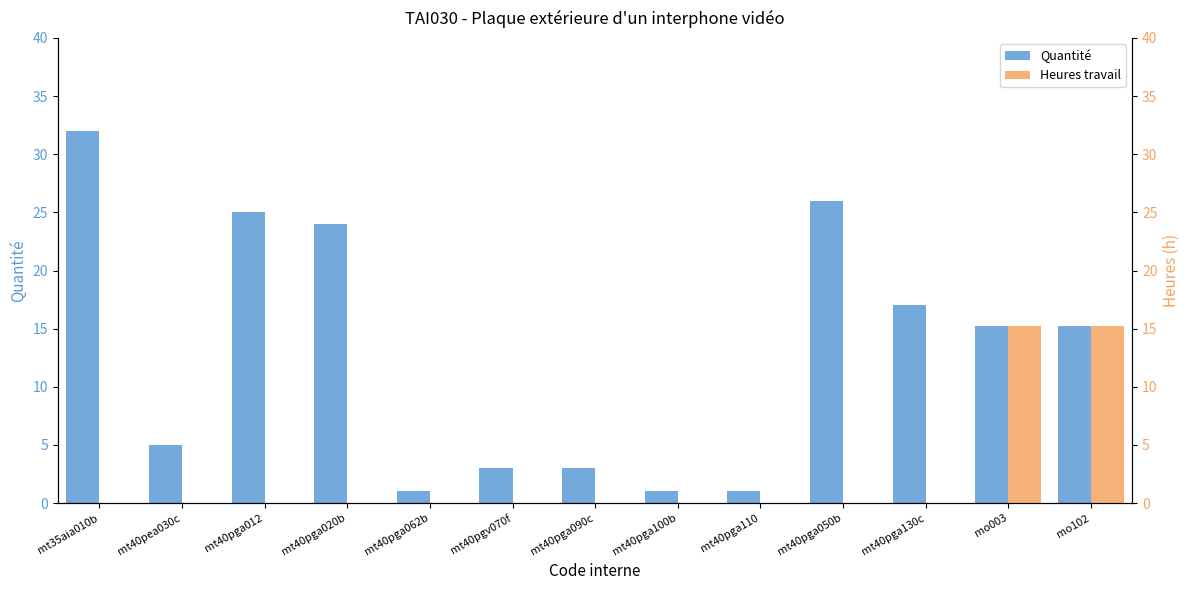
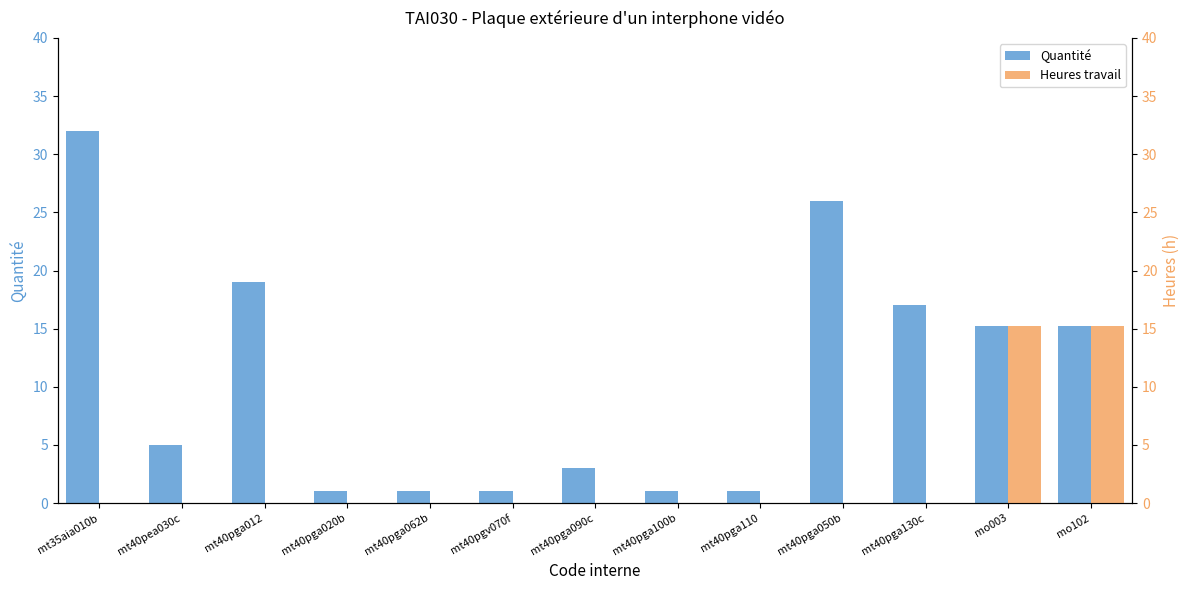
Quantité, mt40pga012: 25 -> 19
Quantité, mt40pga020b: 24 -> 1
Quantité, mt40pgv070f: 3 -> 1
